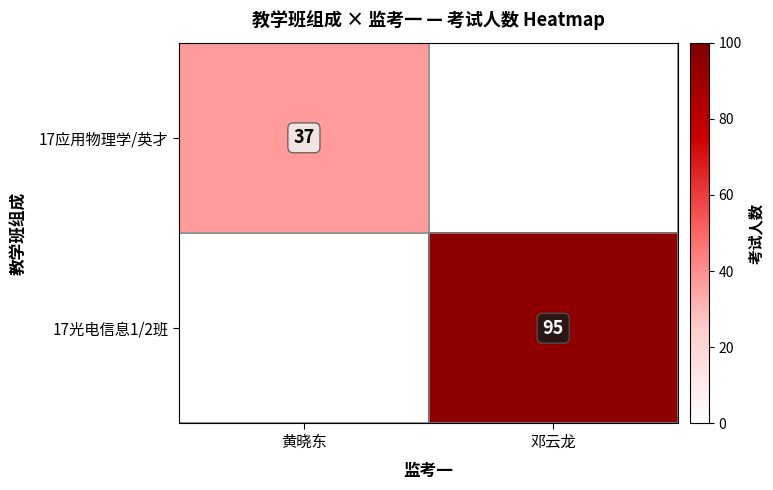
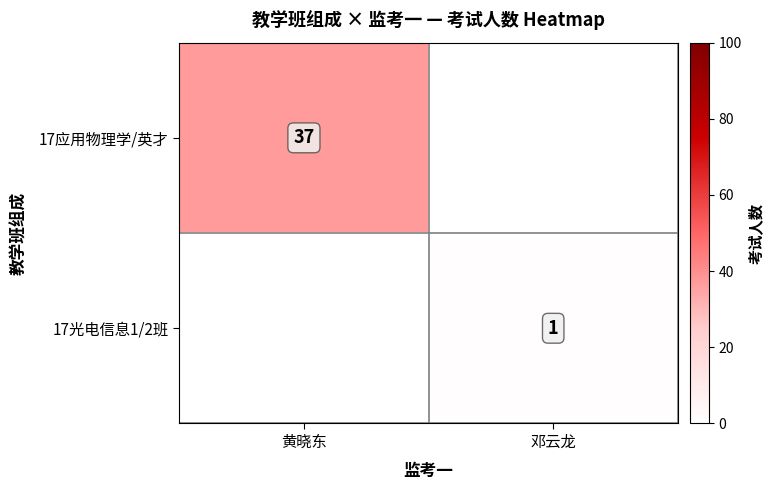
17光电信息1/2班, 邓云龙: 95 -> 1
